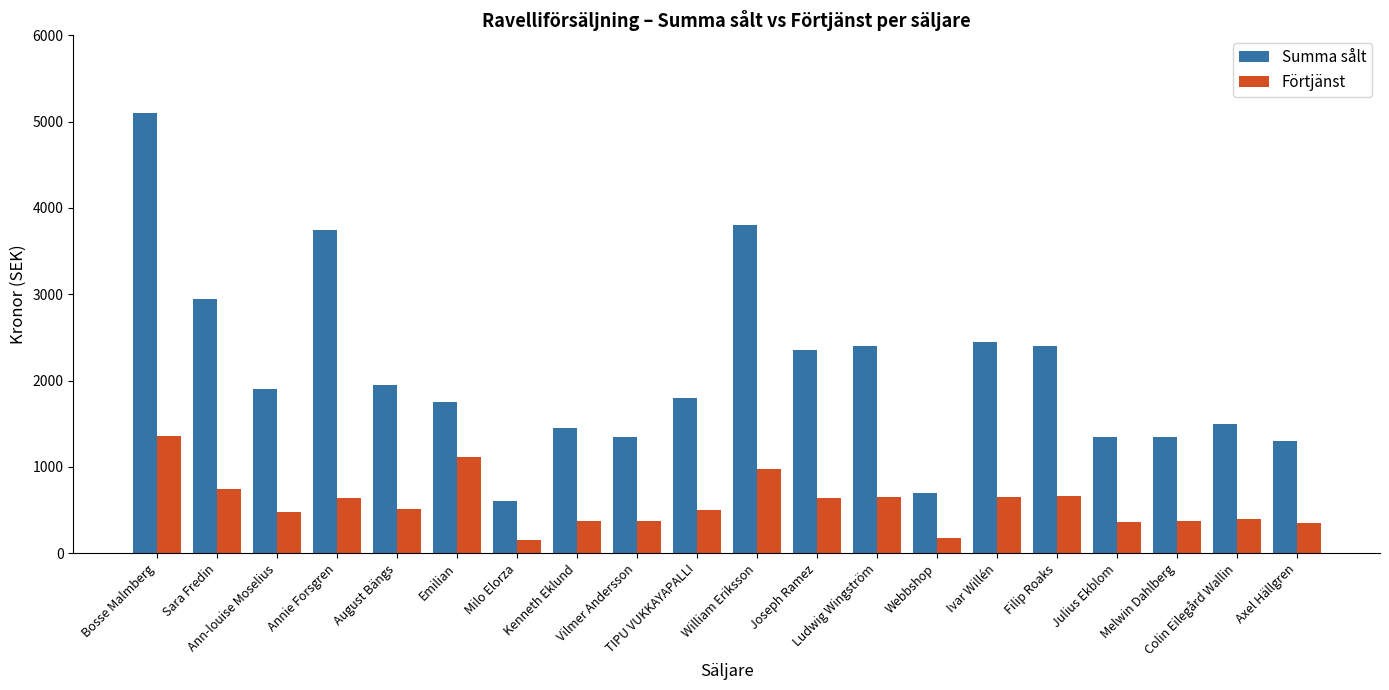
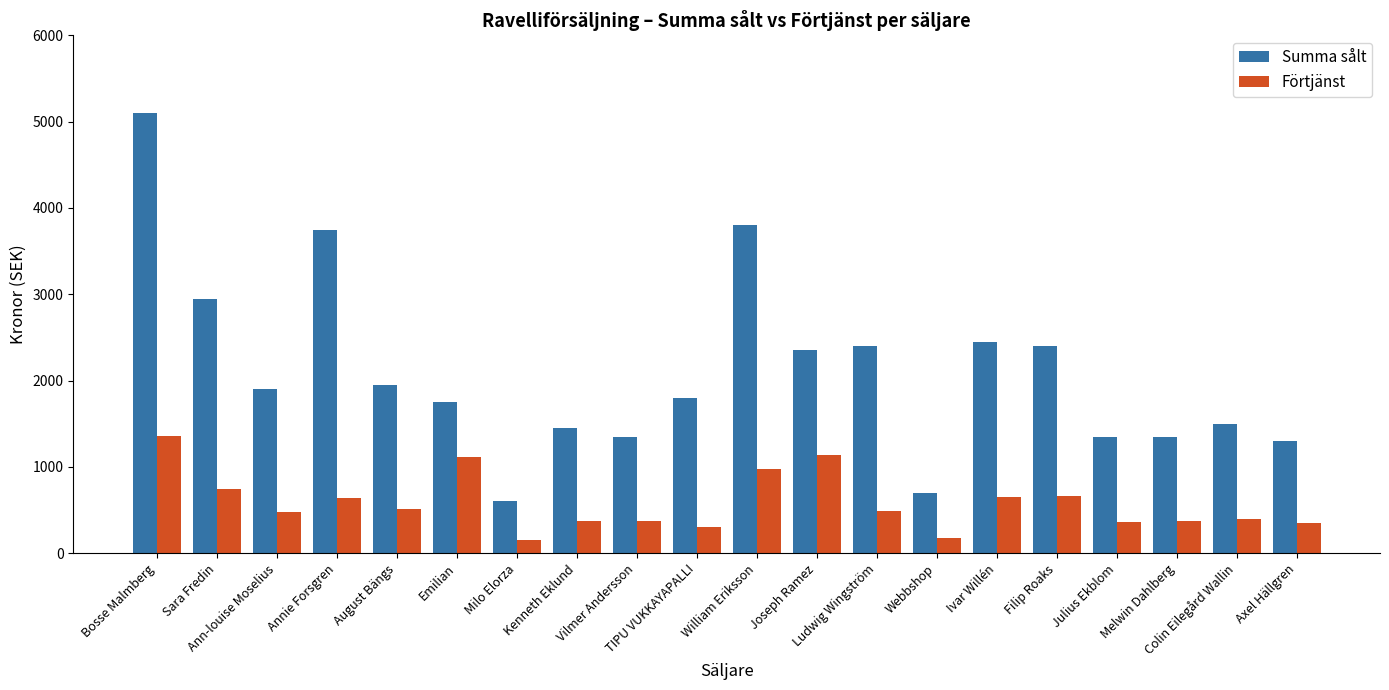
Förtjänst, TIPU VUKKAYAPALLI: 500 -> 300
Förtjänst, Joseph Ramez: 600 -> 1100
Förtjänst, Ludwig Wingström: 600 -> 500
